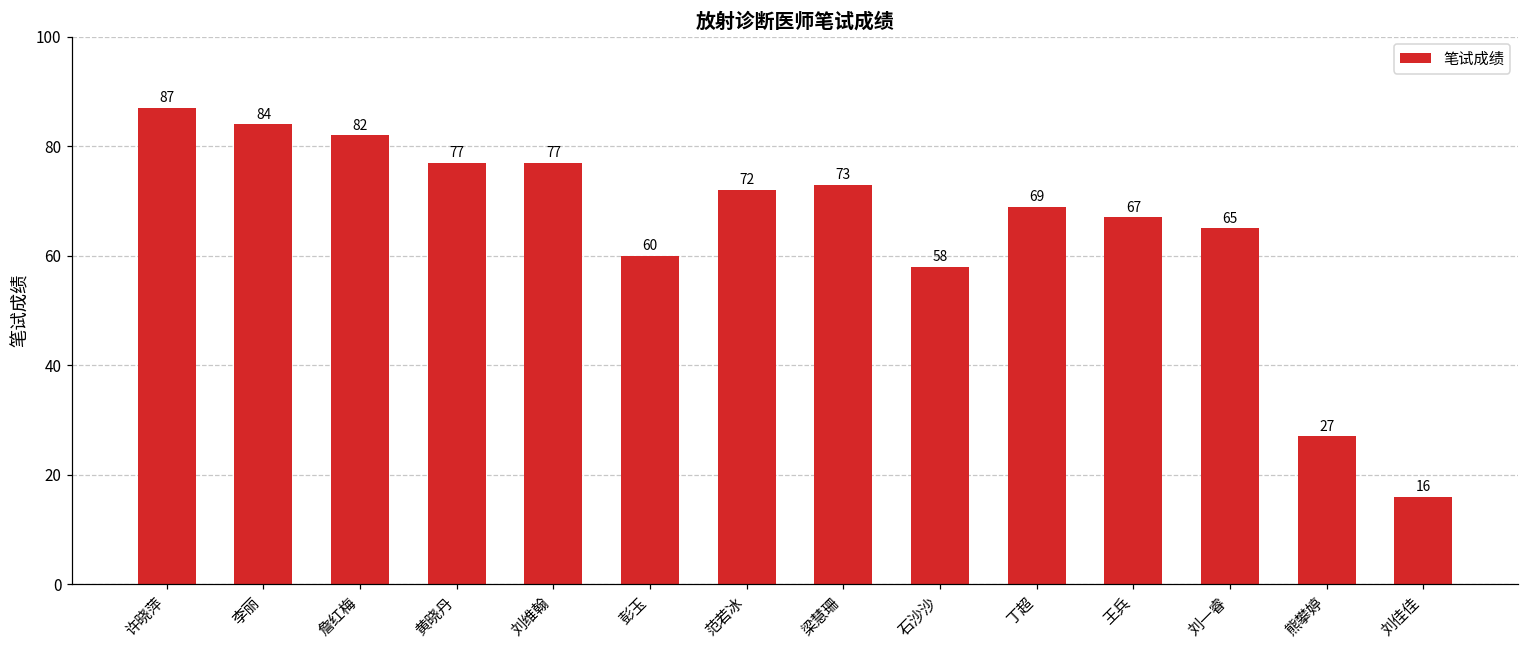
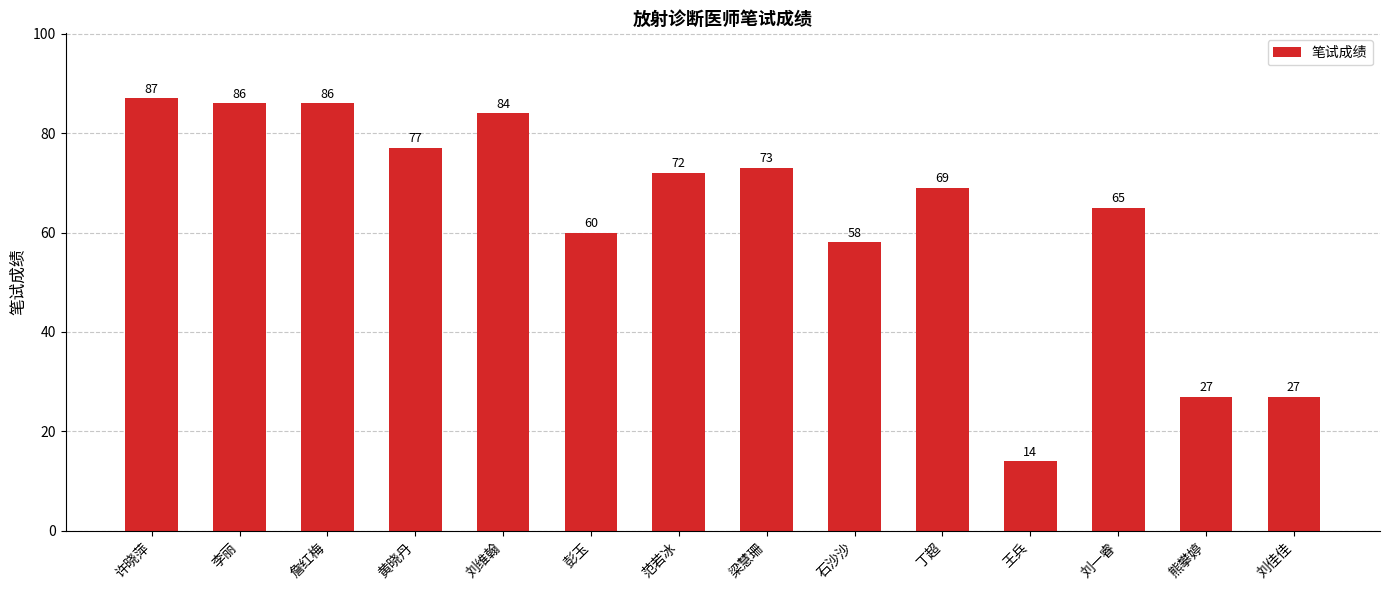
李丽: 84 -> 86
詹红梅: 82 -> 86
刘维翰: 77 -> 84
王兵: 67 -> 14
刘佳佳: 16 -> 27
